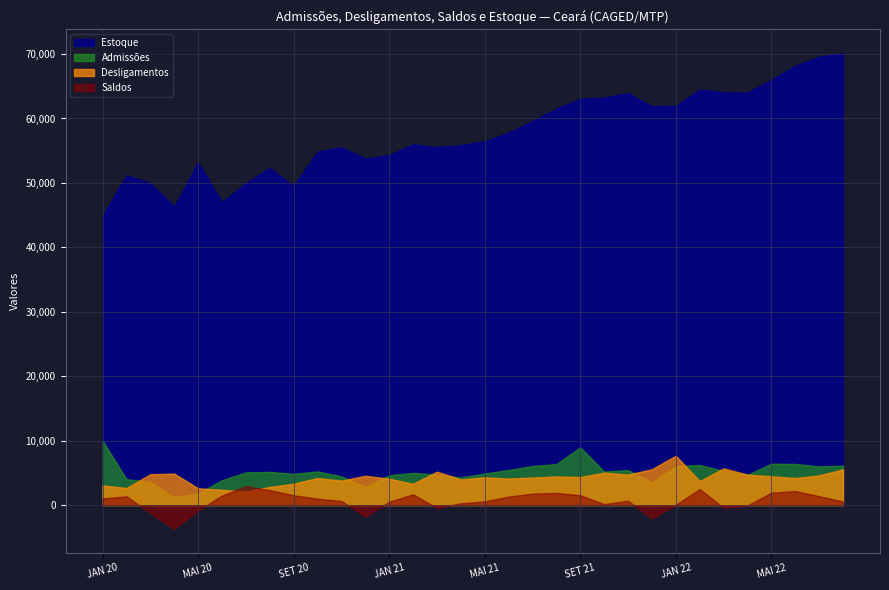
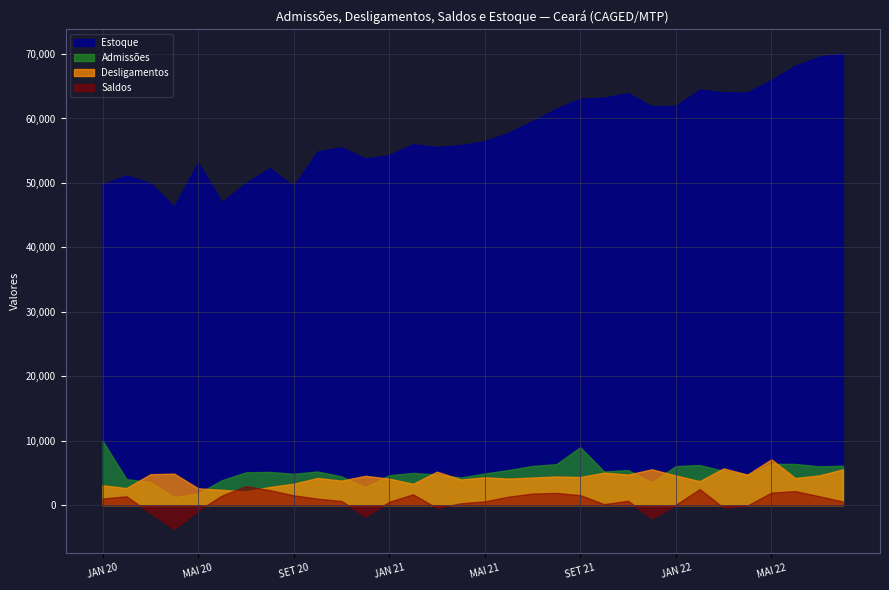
Estoque, JAN 20: 45,000 -> 50,000
Desligamentos, JAN 22: 8,000 -> 5,000
Desligamentos, MAI 22: 4,000 -> 7,000
